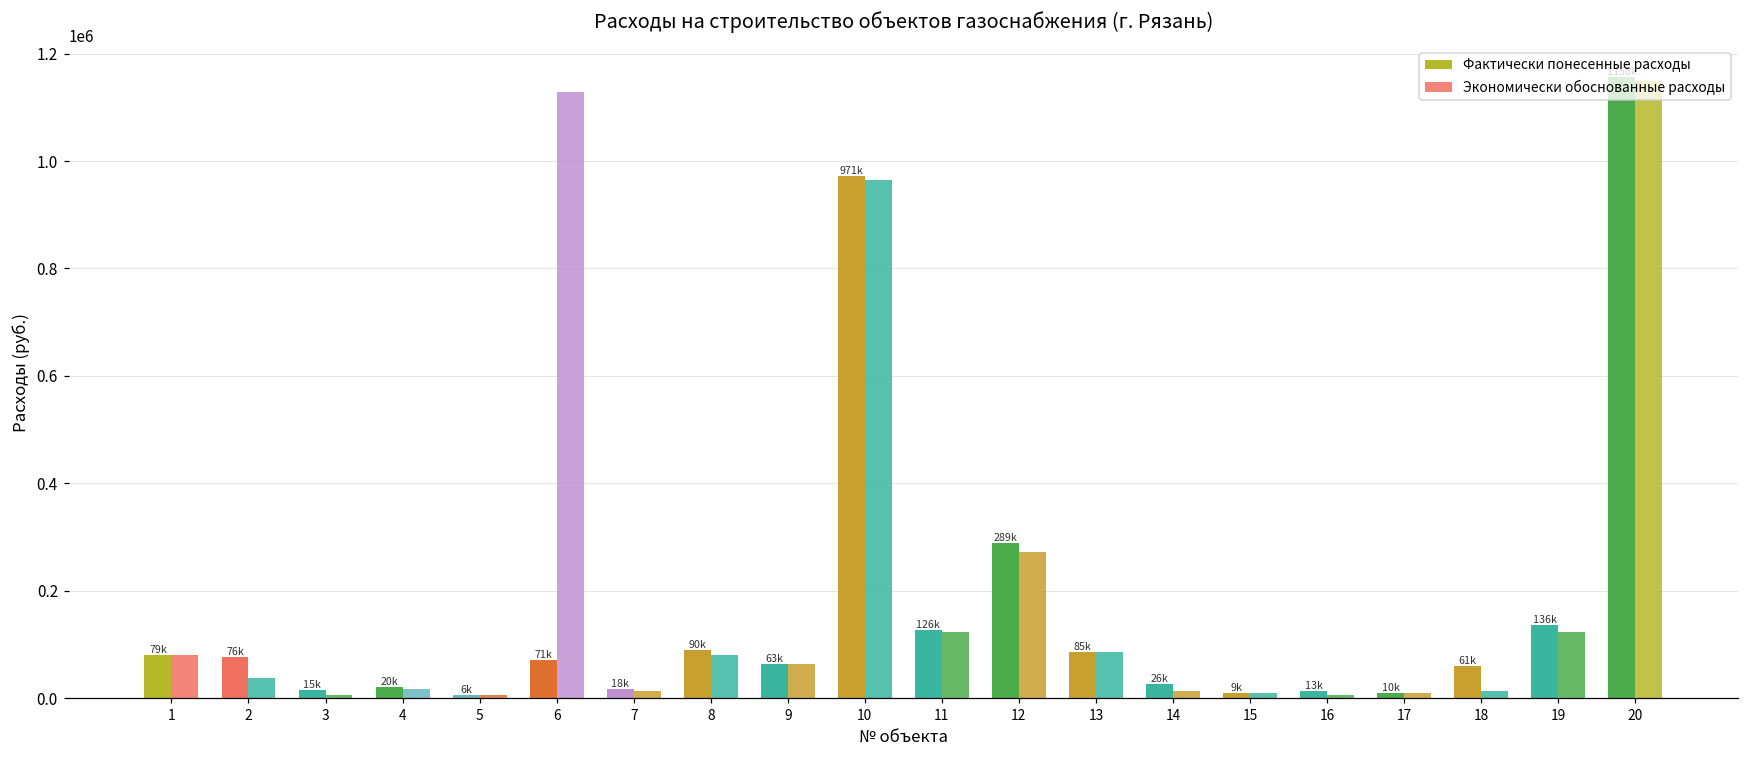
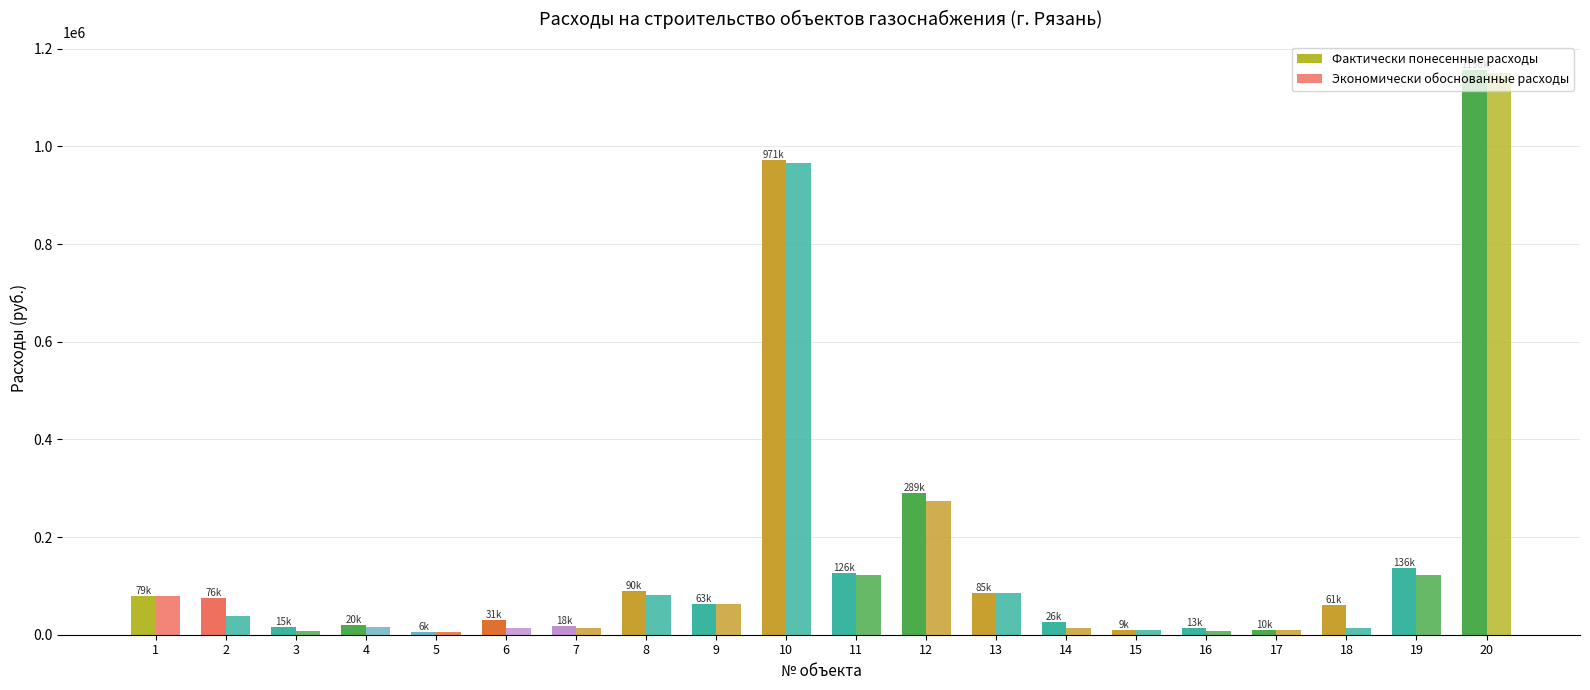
Фактически понесенные расходы, 6: 71k -> 31k
Экономически обоснованные расходы, 6: 1130000 -> 10000
